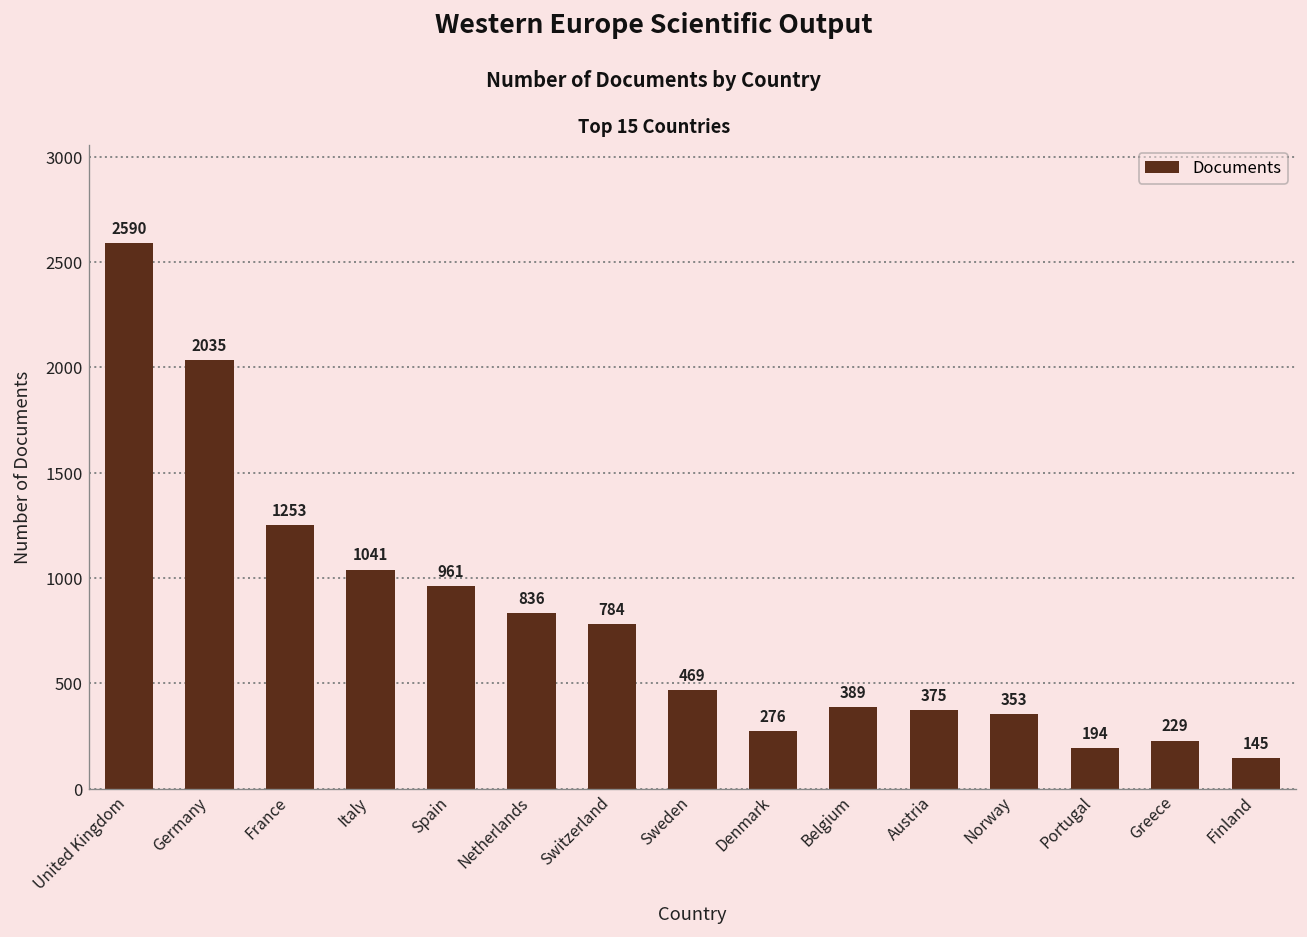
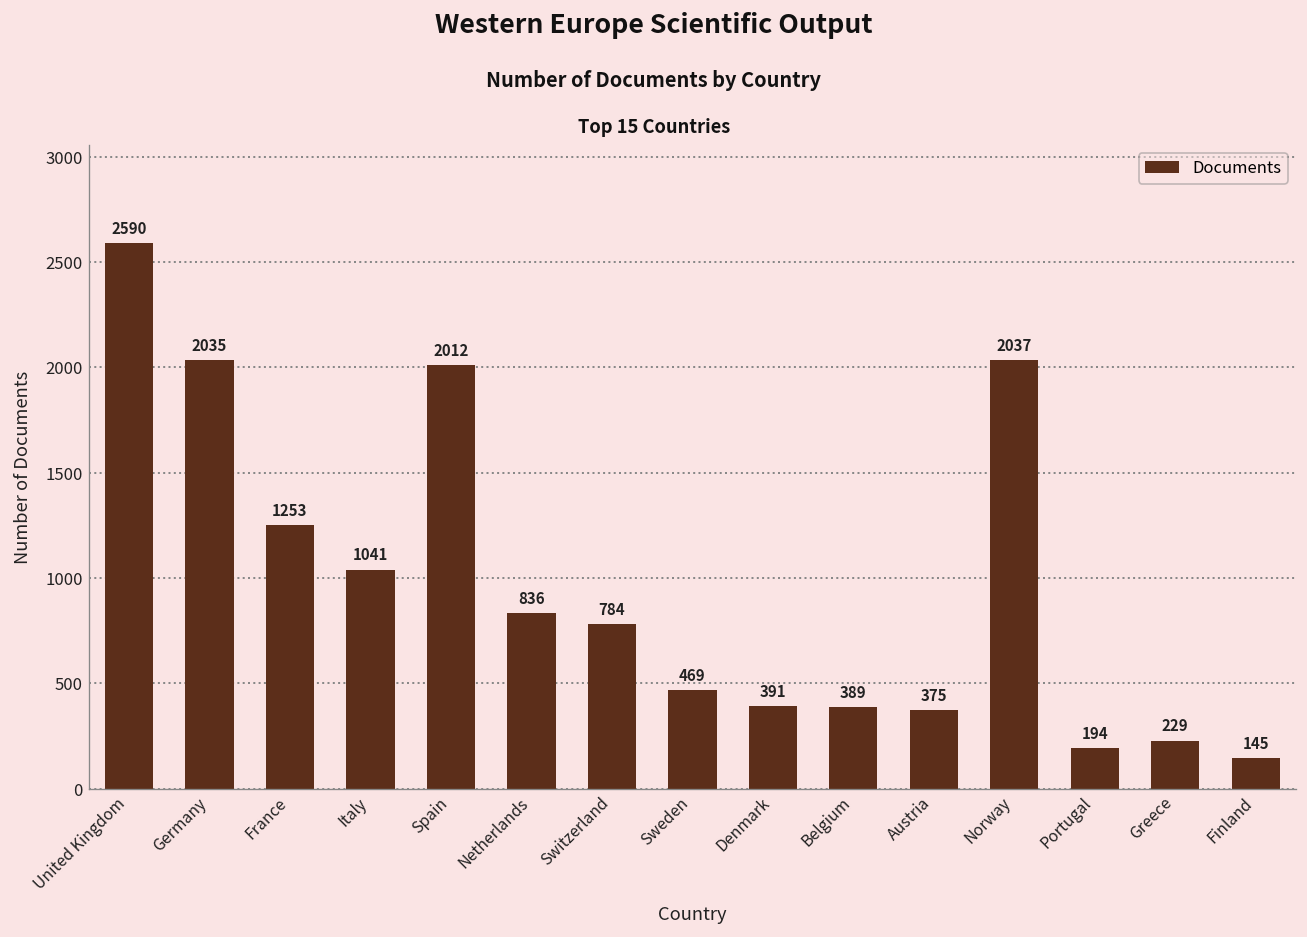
Spain: 961 -> 2012
Denmark: 276 -> 391
Norway: 353 -> 2037
